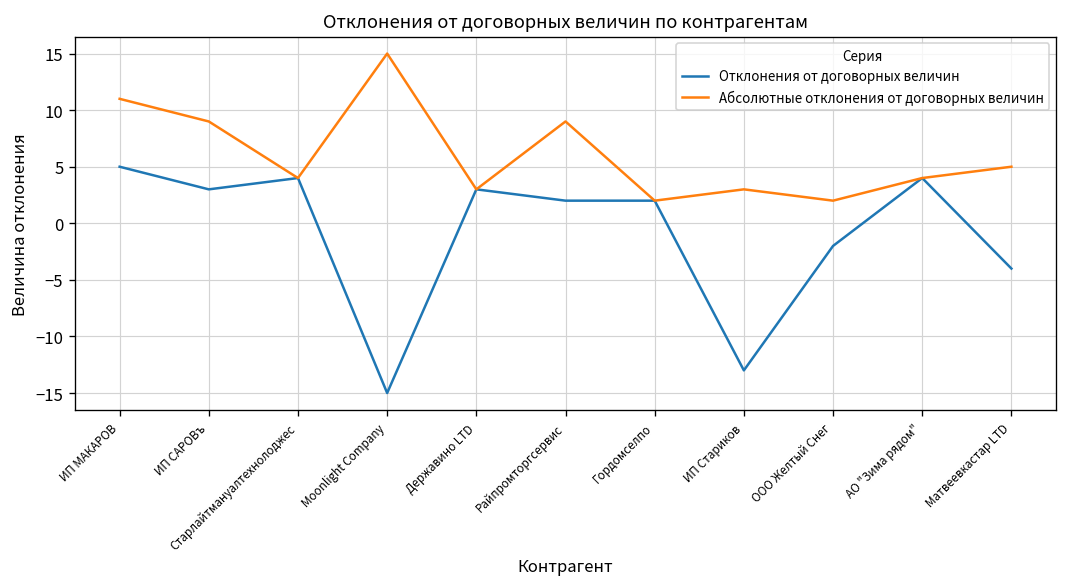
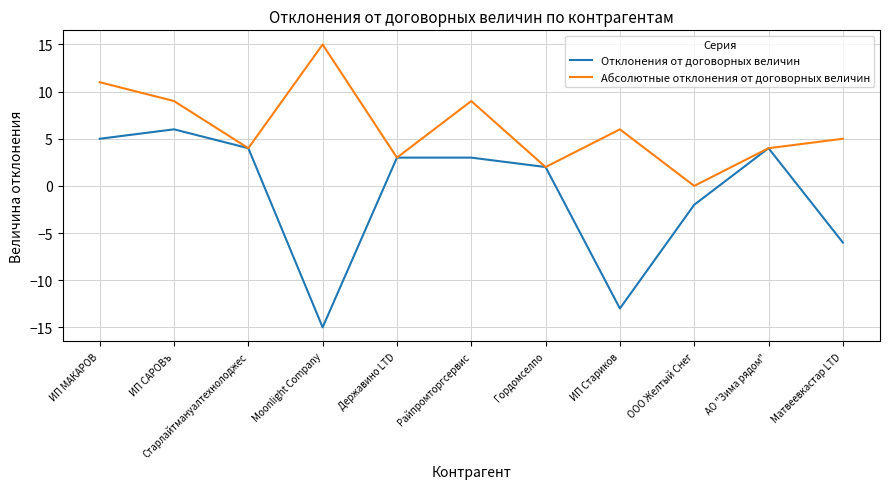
Отклонения от договорных величин, ИП САРОВъ: 3 -> 6
Отклонения от договорных величин, Райпромторгсервис: 2 -> 3
Абсолютные отклонения от договорных величин, ИП Стариков: 3 -> 6
Абсолютные отклонения от договорных величин, ООО Желтый Снег: 2 -> 0
Отклонения от договорных величин, Матвеевкастар LTD: -4 -> -6
